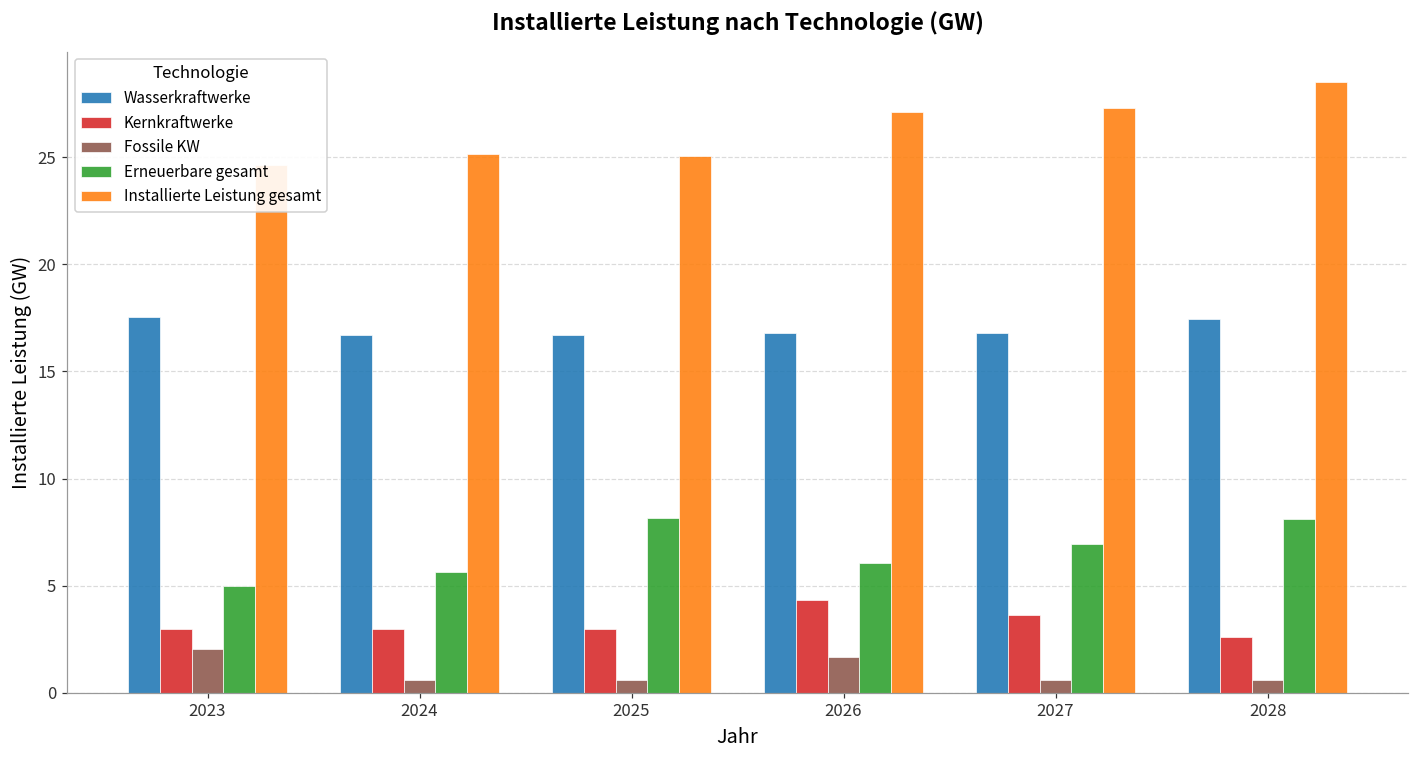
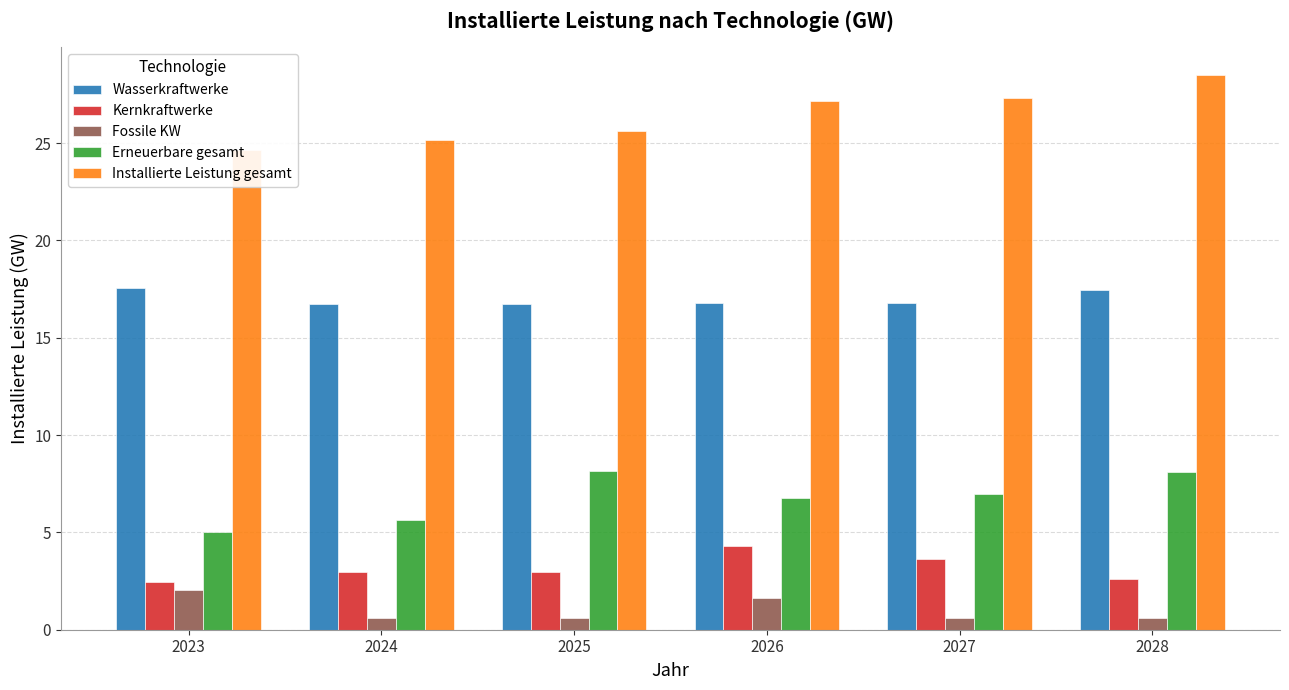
Kernkraftwerke, 2023: 3.0 -> 2.5
Installierte Leistung gesamt, 2025: 25.0 -> 25.6
Erneuerbare gesamt, 2026: 6.1 -> 6.8
